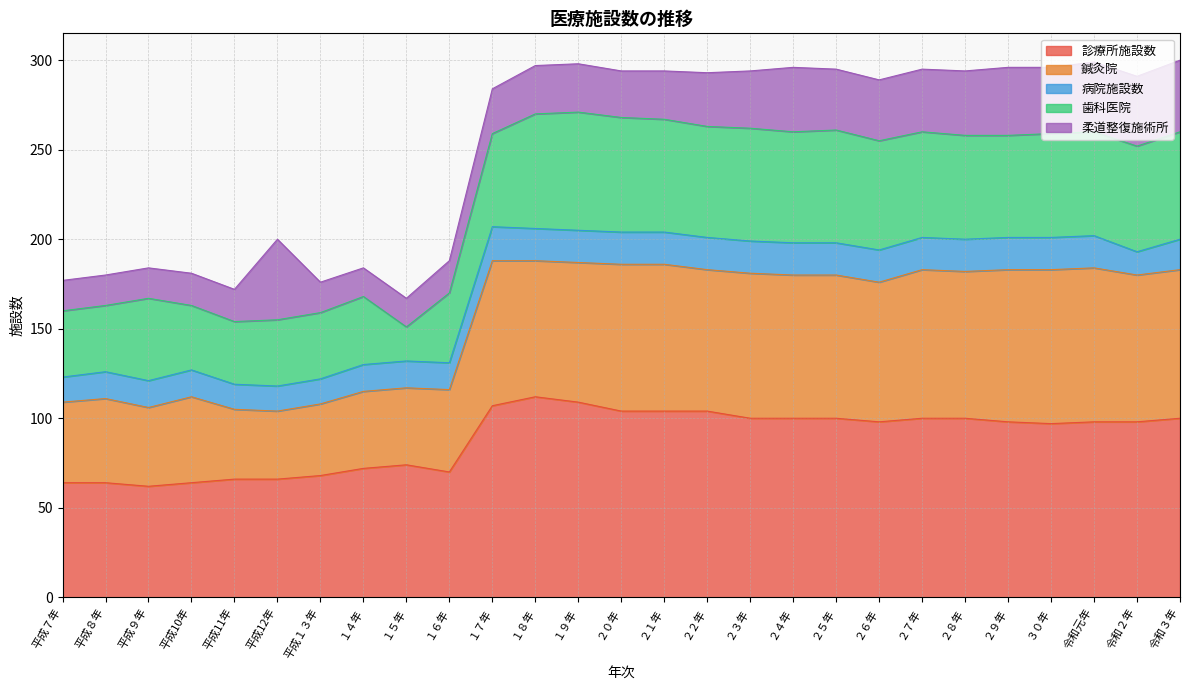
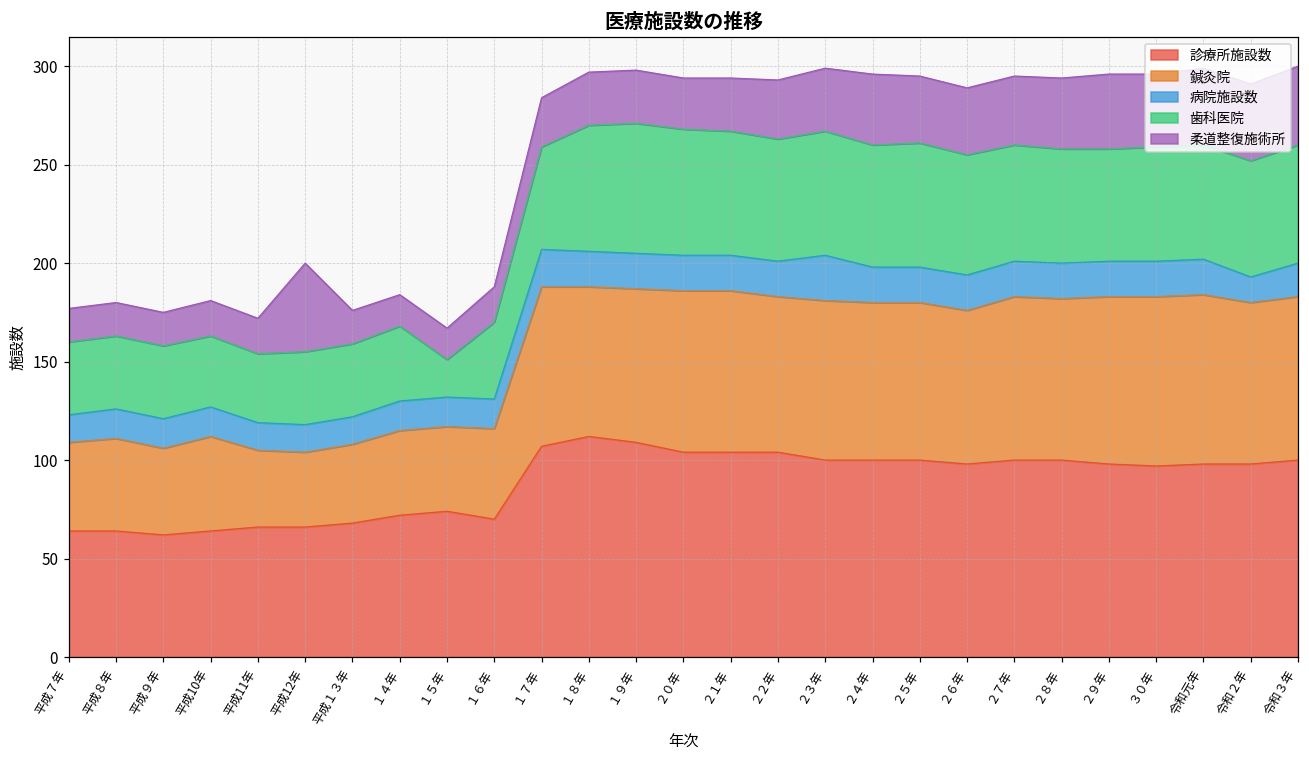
歯科医院, 平成９年: 46 -> 37
病院施設数, ２３年: 18 -> 23
